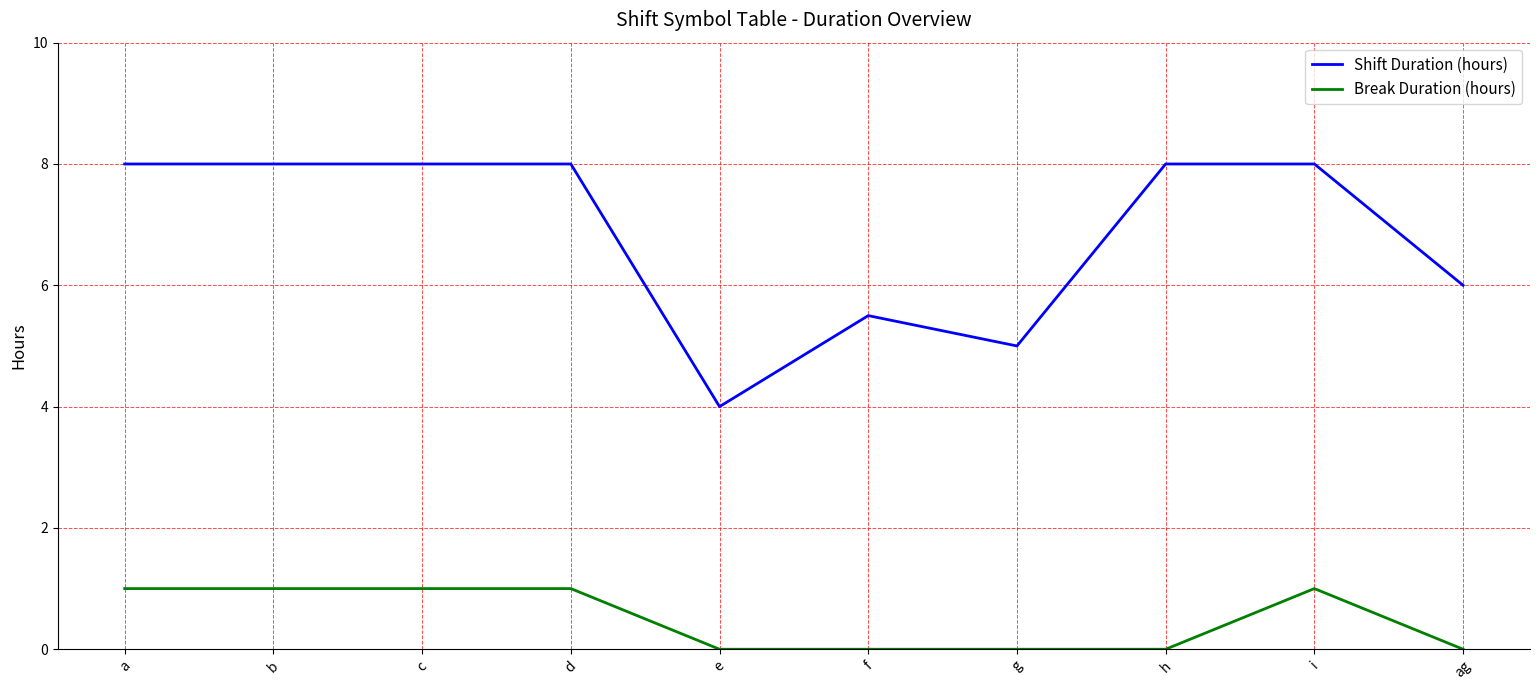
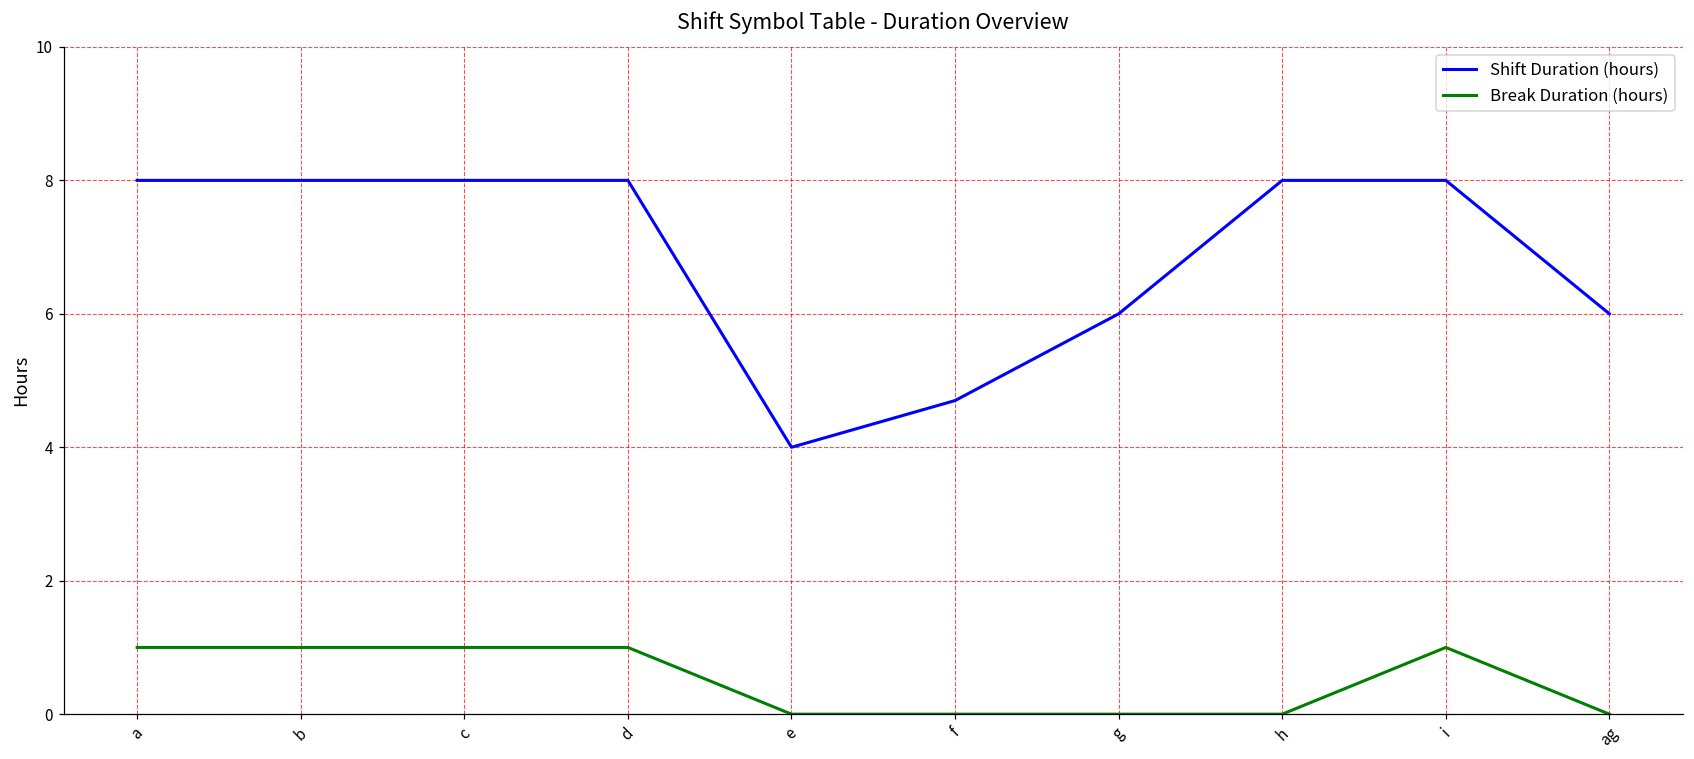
Shift Duration (hours), f: 5.5 -> 4.7
Shift Duration (hours), g: 5 -> 6
